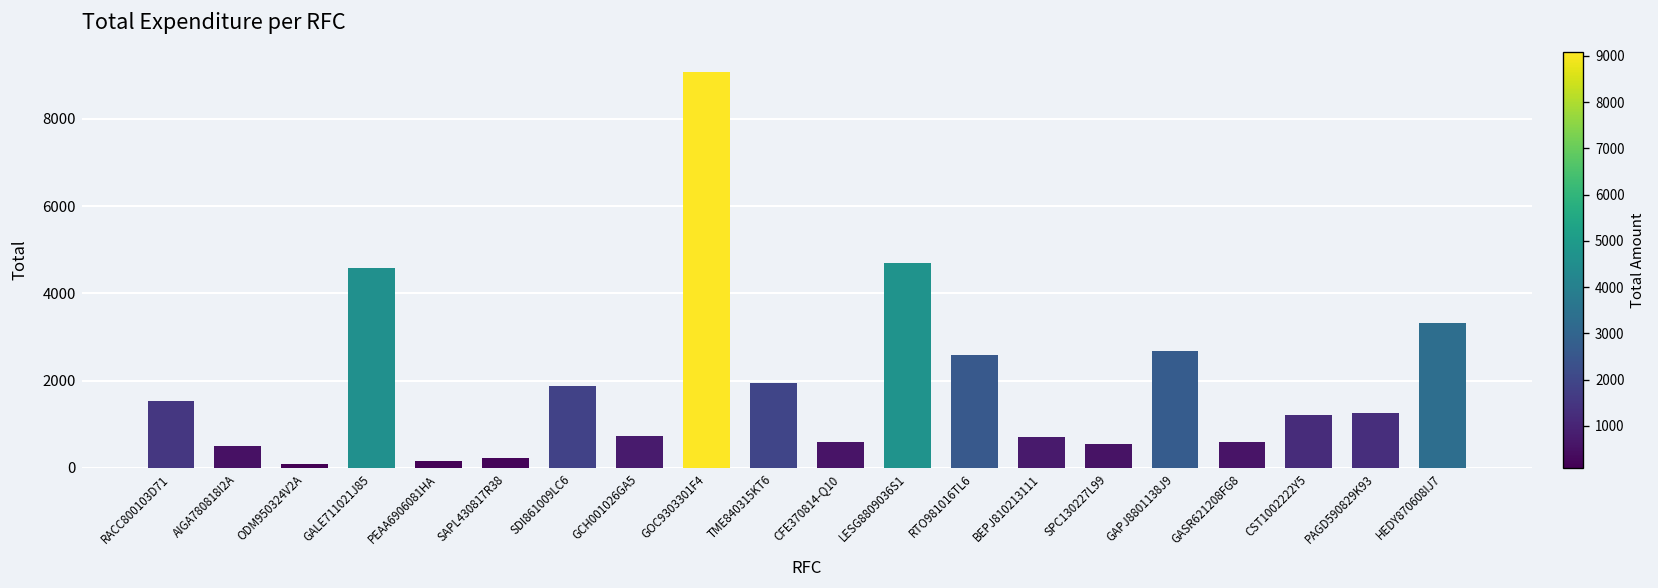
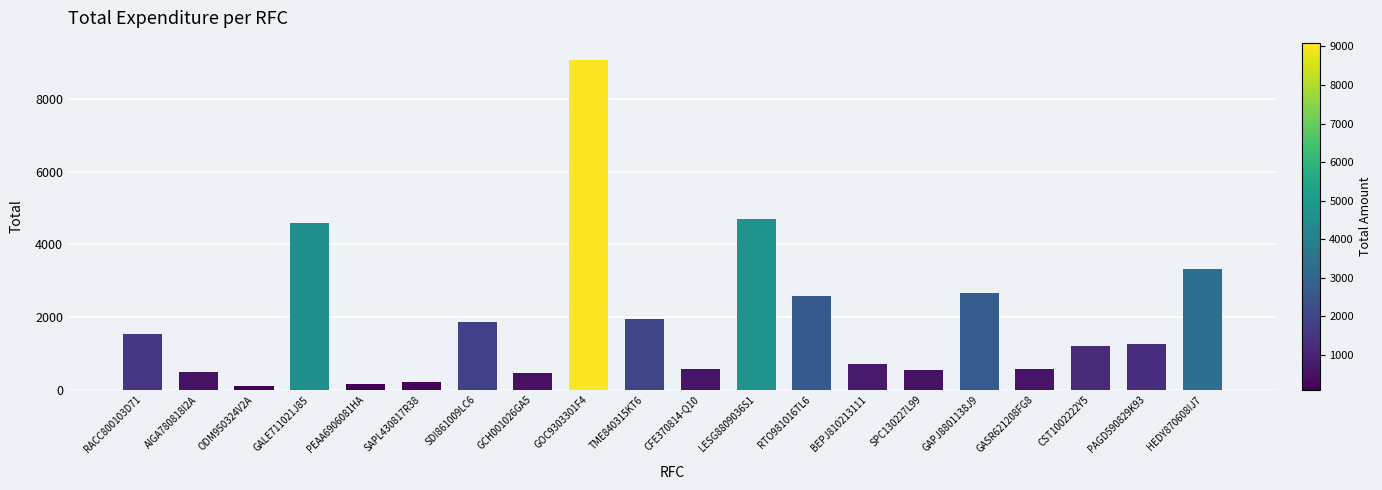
GCH001026GA5: 700 -> 500
